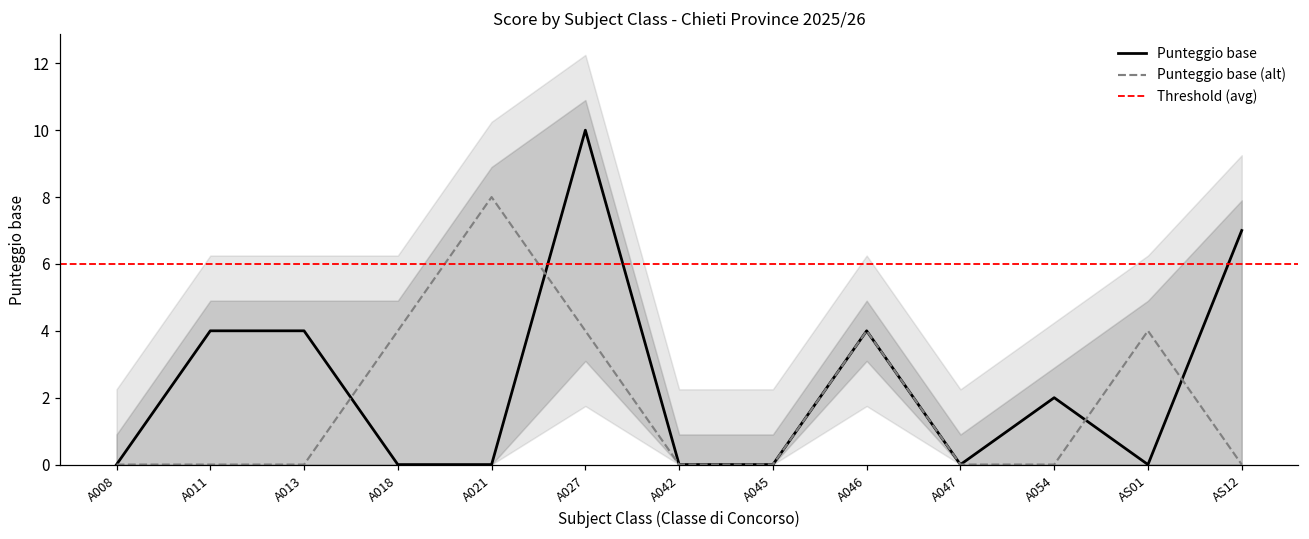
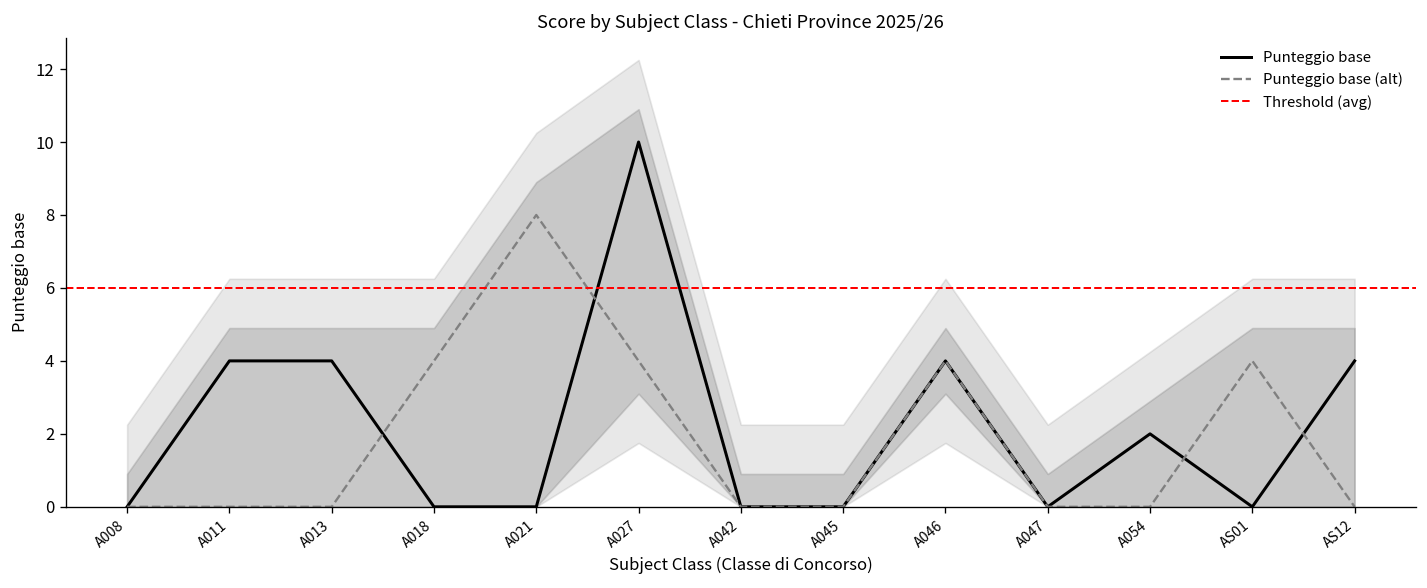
Punteggio base, AS12: 7 -> 4
